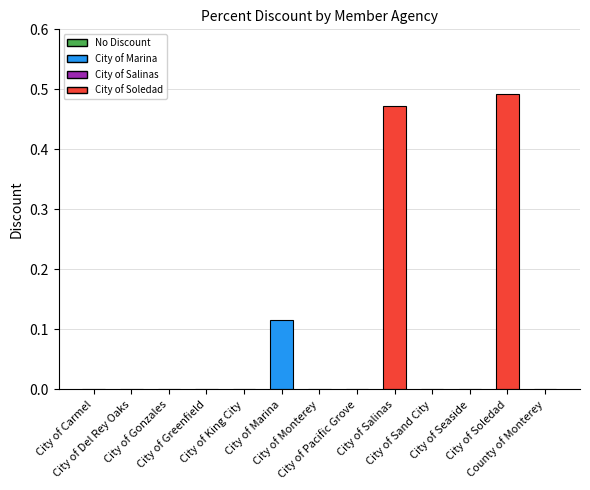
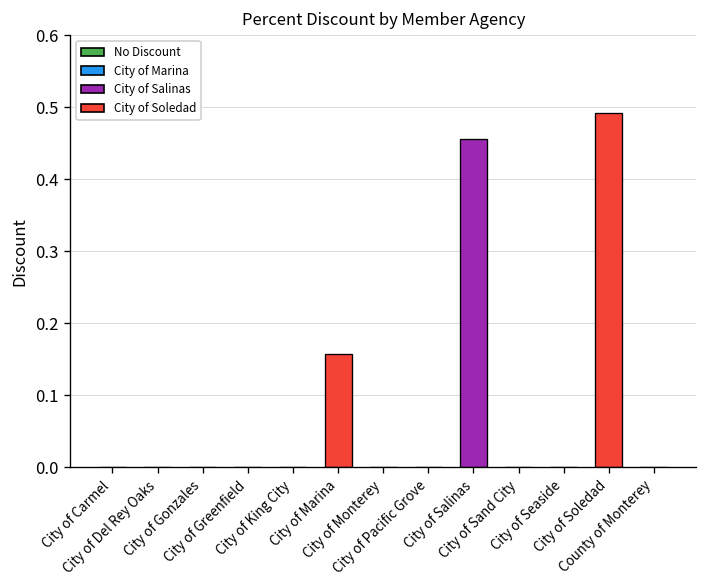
City of Marina: 0.12 -> 0.16
City of Salinas: 0.47 -> 0.46
